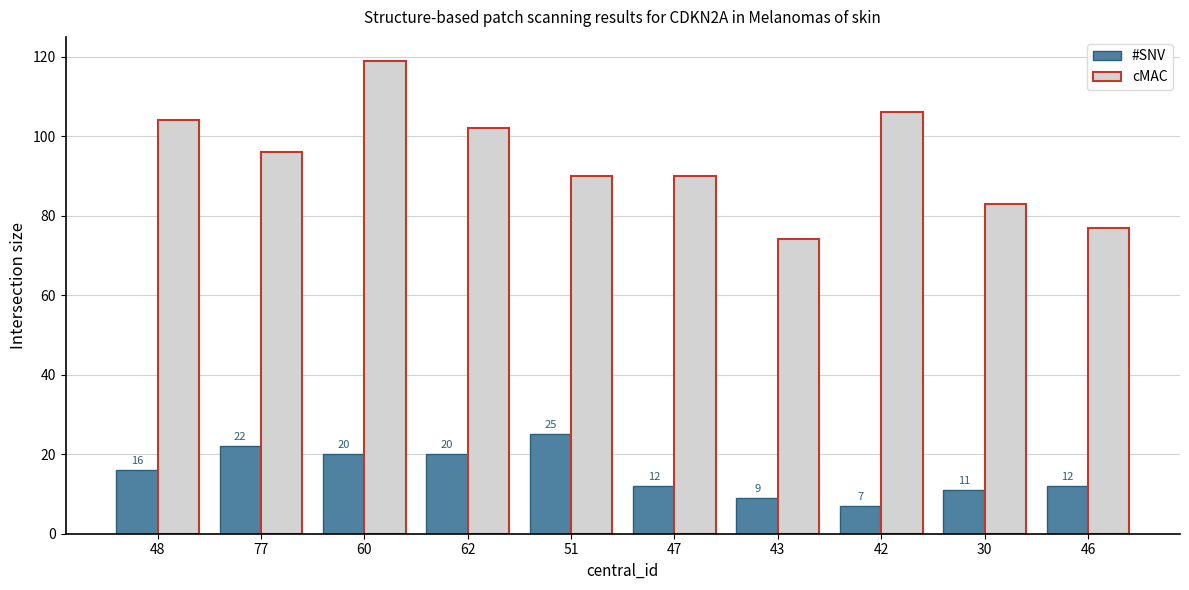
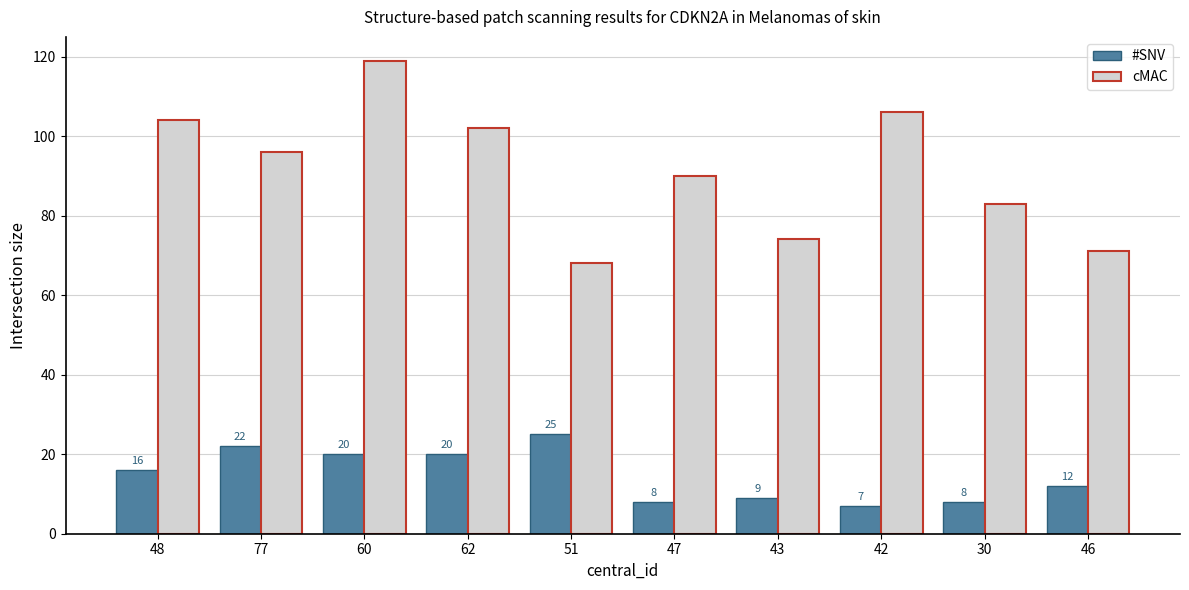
cMAC, 51: 90 -> 68
#SNV, 47: 12 -> 8
#SNV, 30: 11 -> 8
cMAC, 46: 77 -> 71
